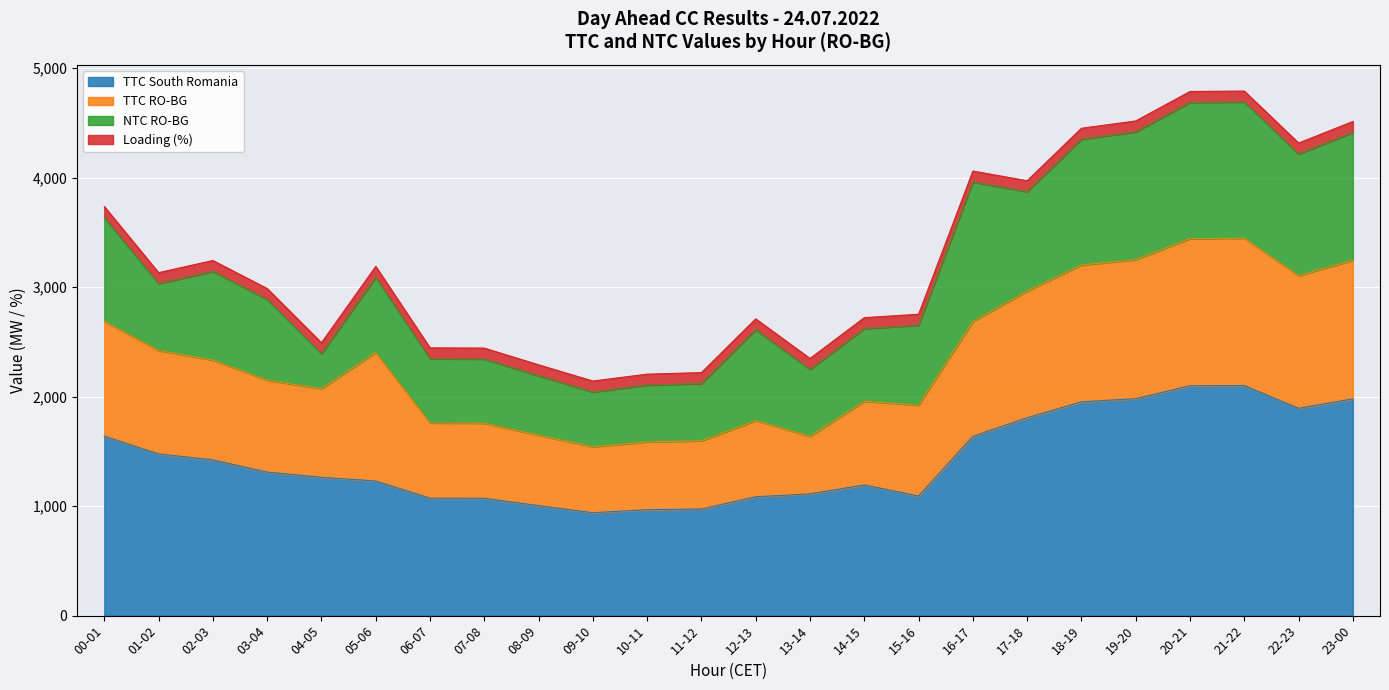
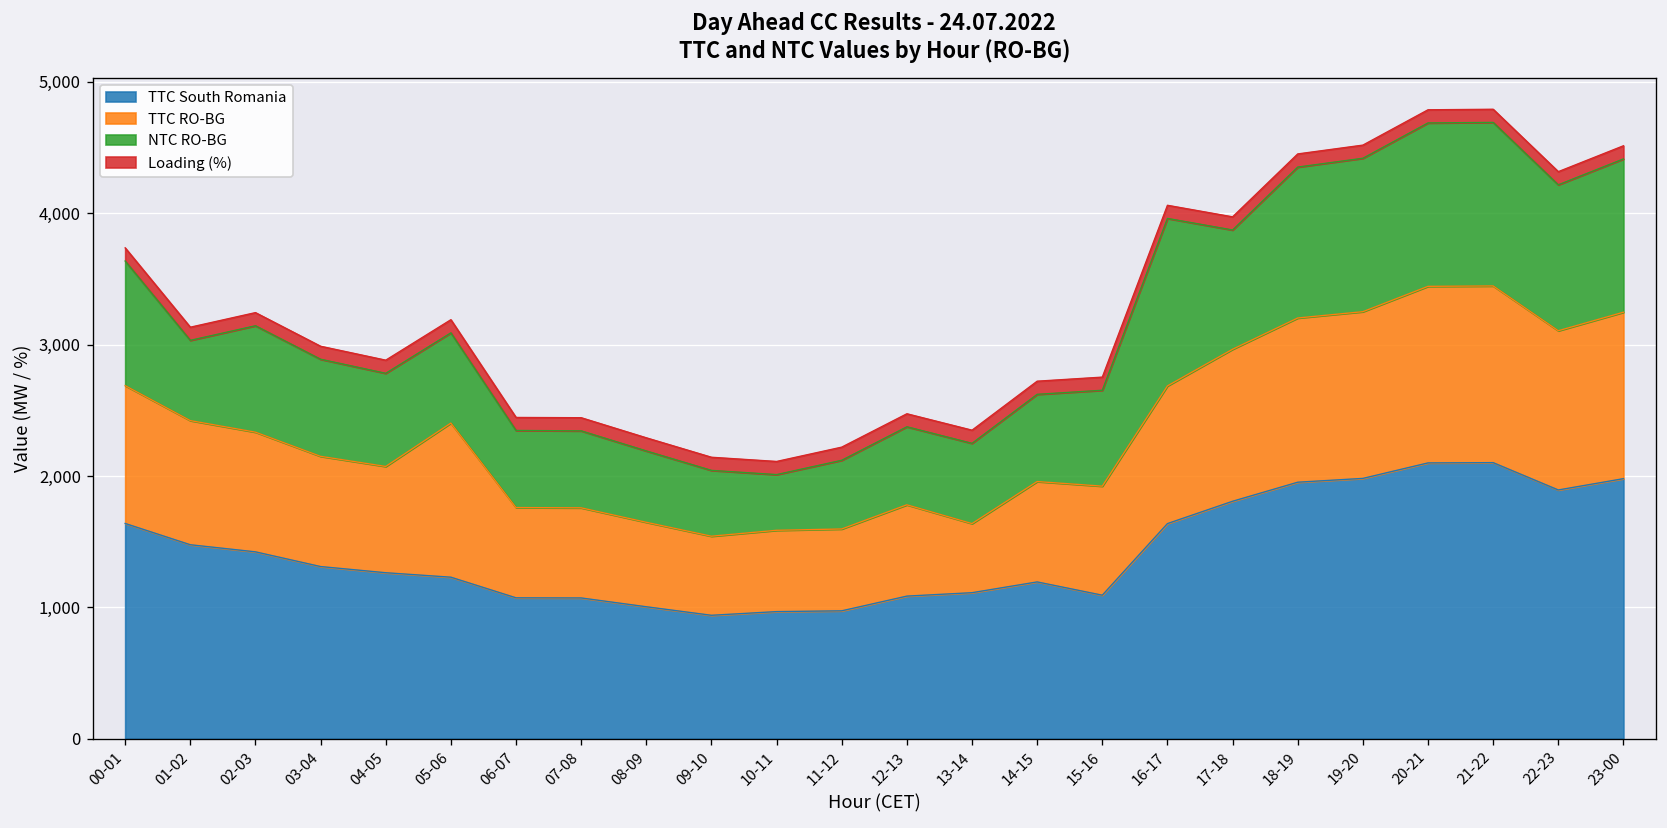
NTC RO-BG, 04-05: 320 -> 710
NTC RO-BG, 10-11: 520 -> 420
NTC RO-BG, 12-13: 830 -> 590
